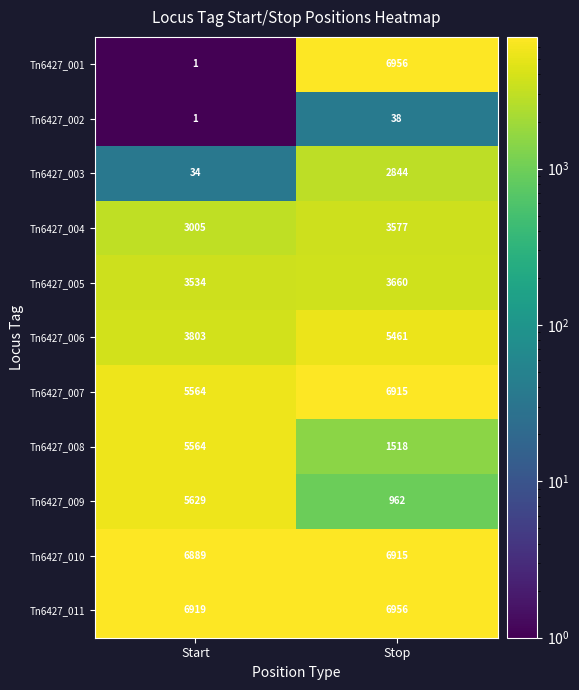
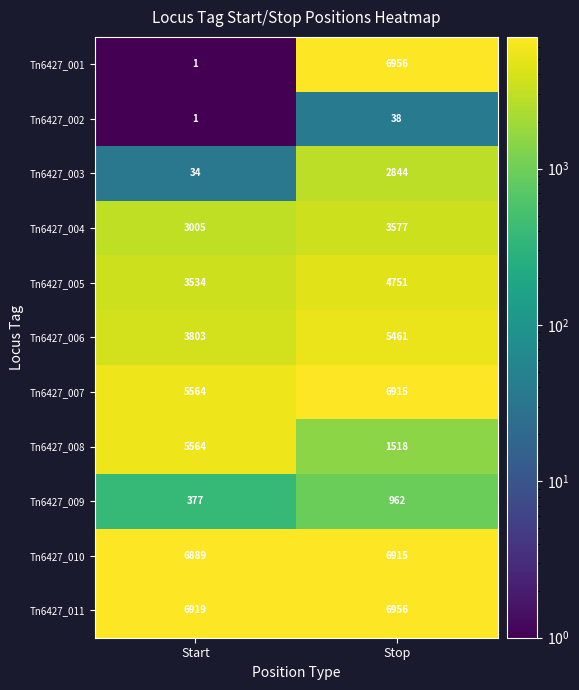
Tn6427_005, Stop: 3660 -> 4751
Tn6427_009, Start: 5629 -> 377
